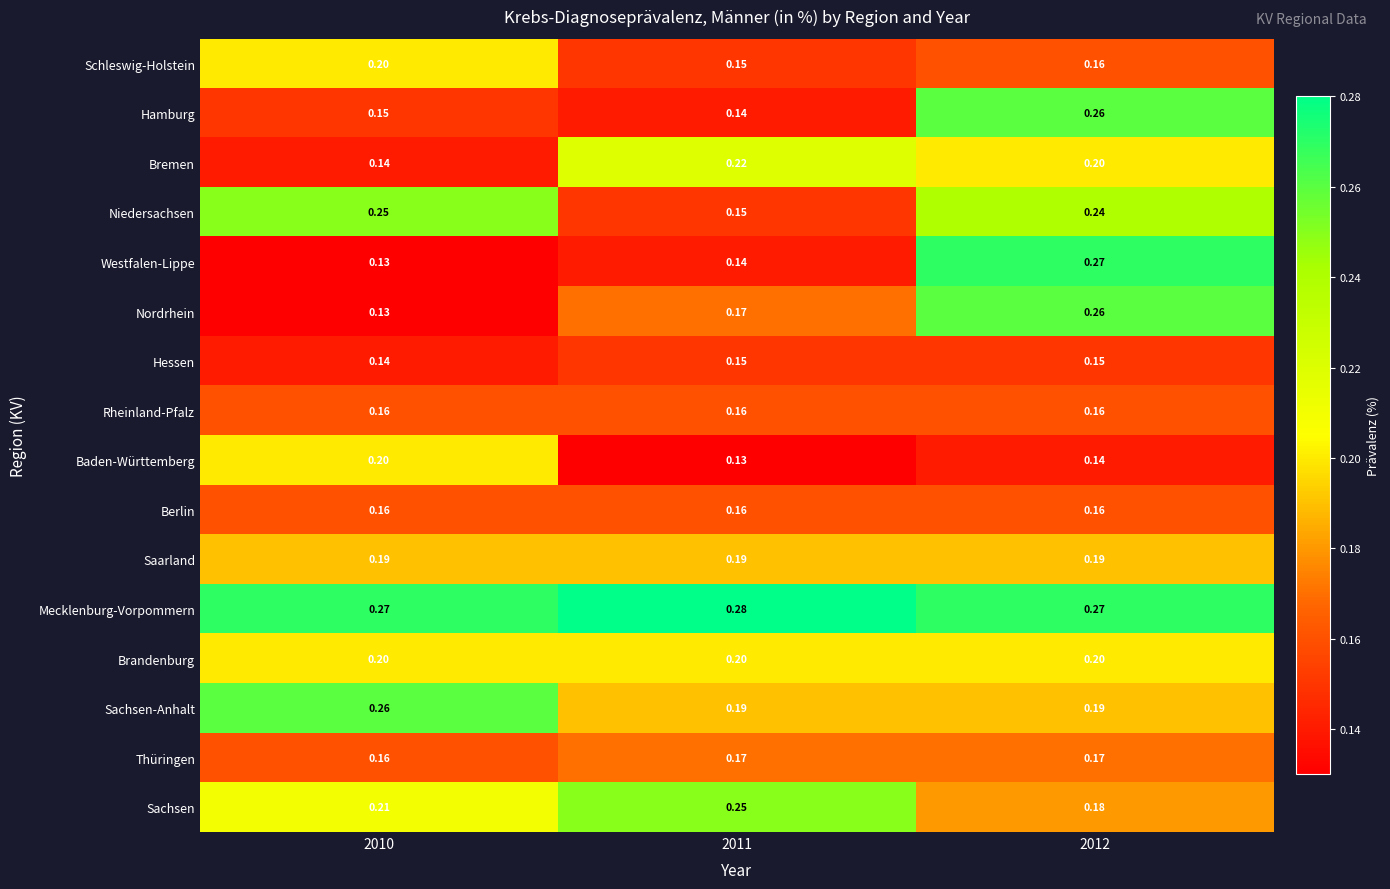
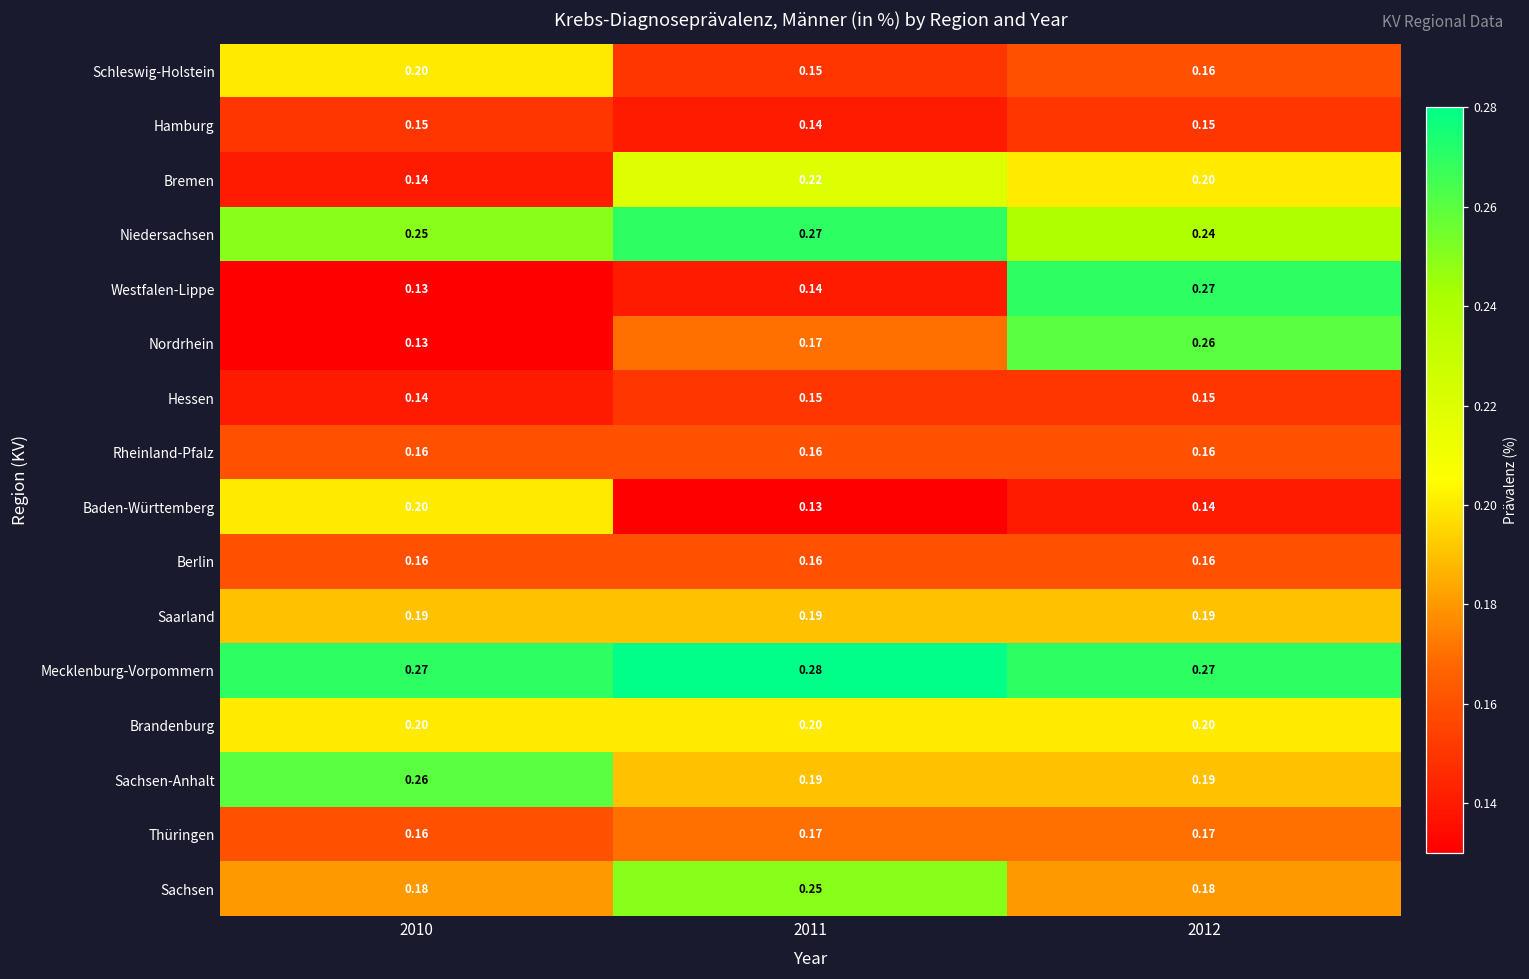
Hamburg, 2012: 0.26 -> 0.15
Niedersachsen, 2011: 0.15 -> 0.27
Sachsen, 2010: 0.21 -> 0.18
